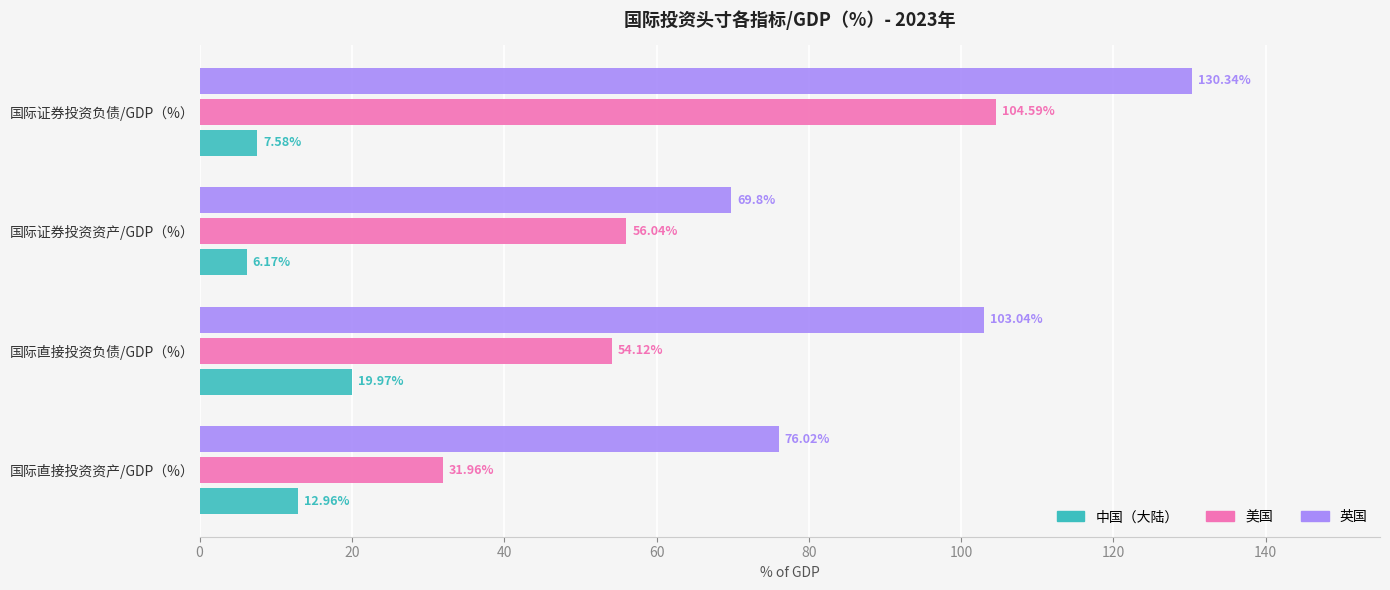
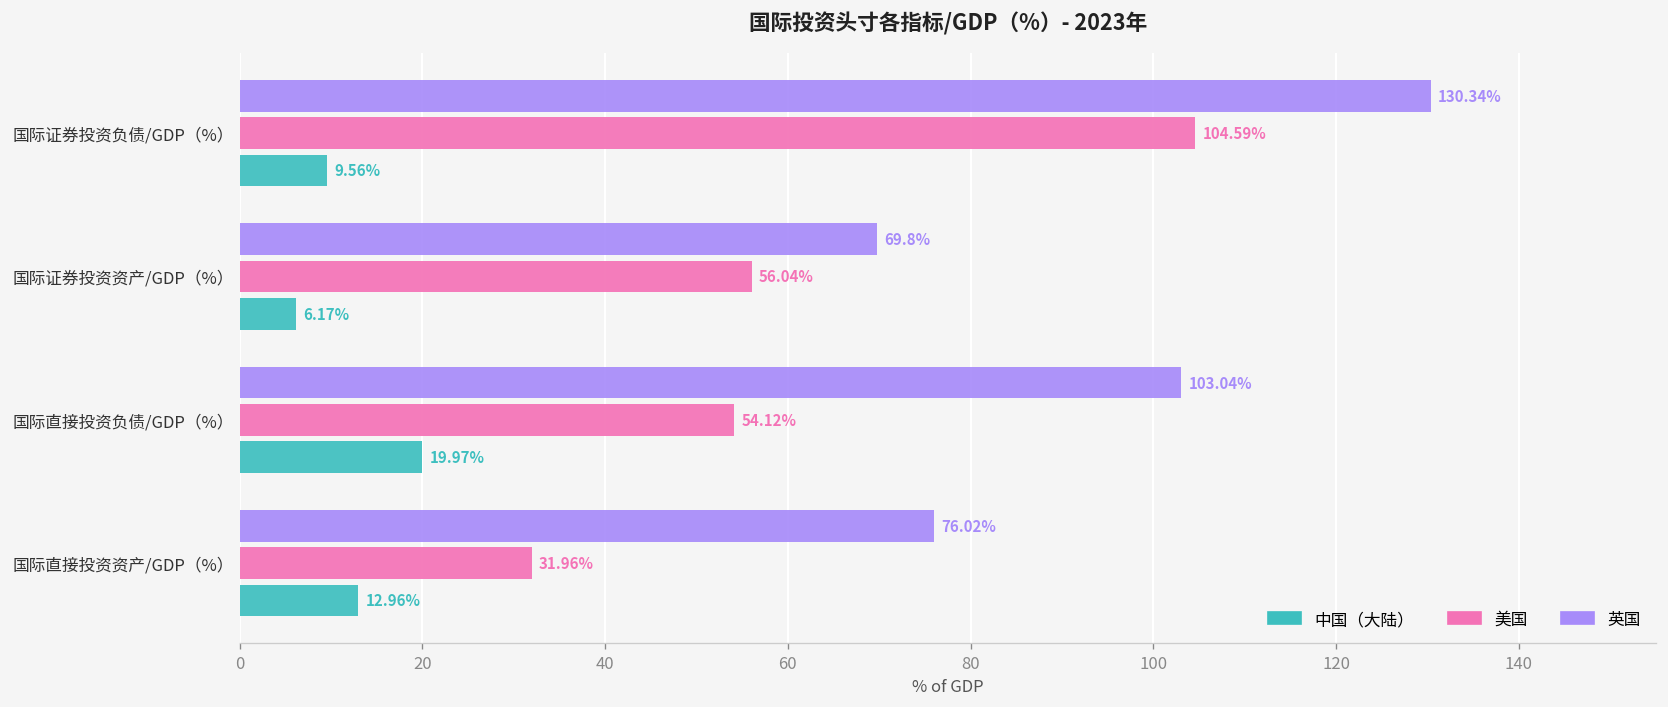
中国（大陆）, 国际证券投资负债/GDP（%）: 7.58% -> 9.56%
